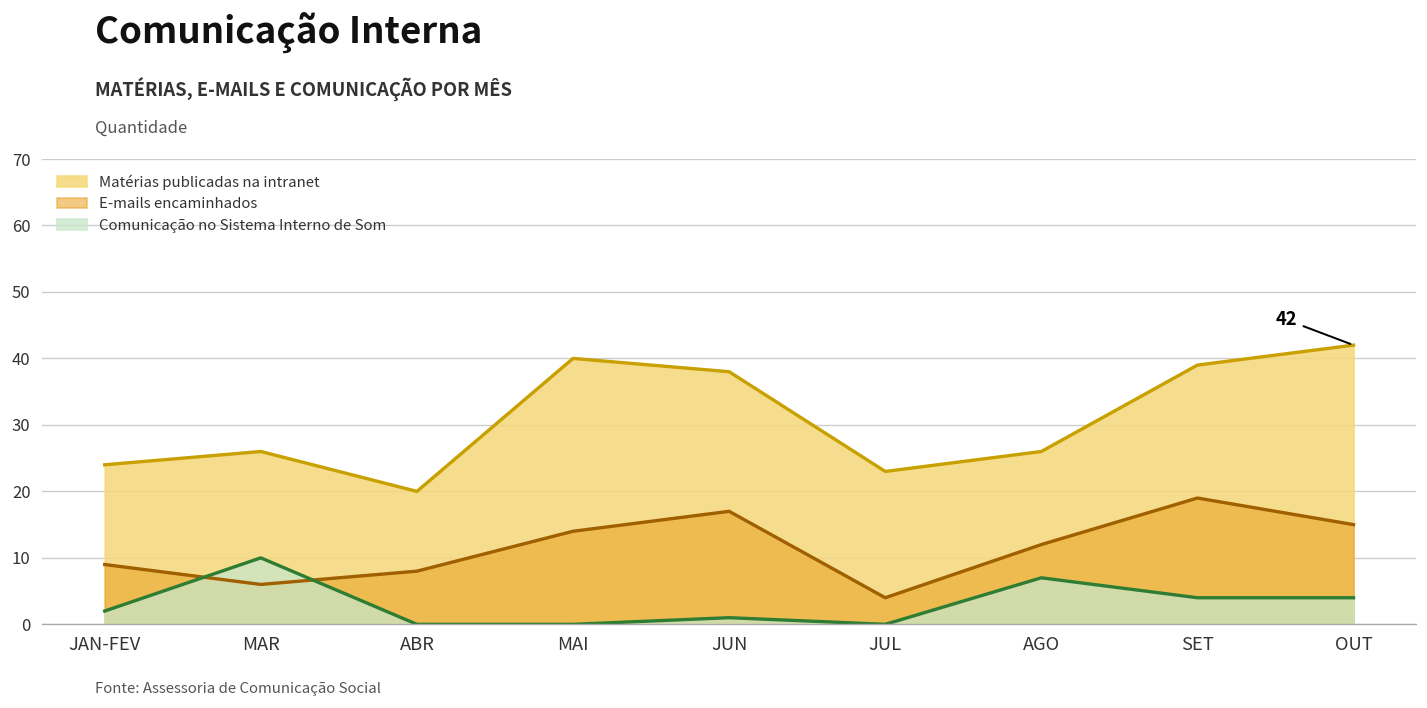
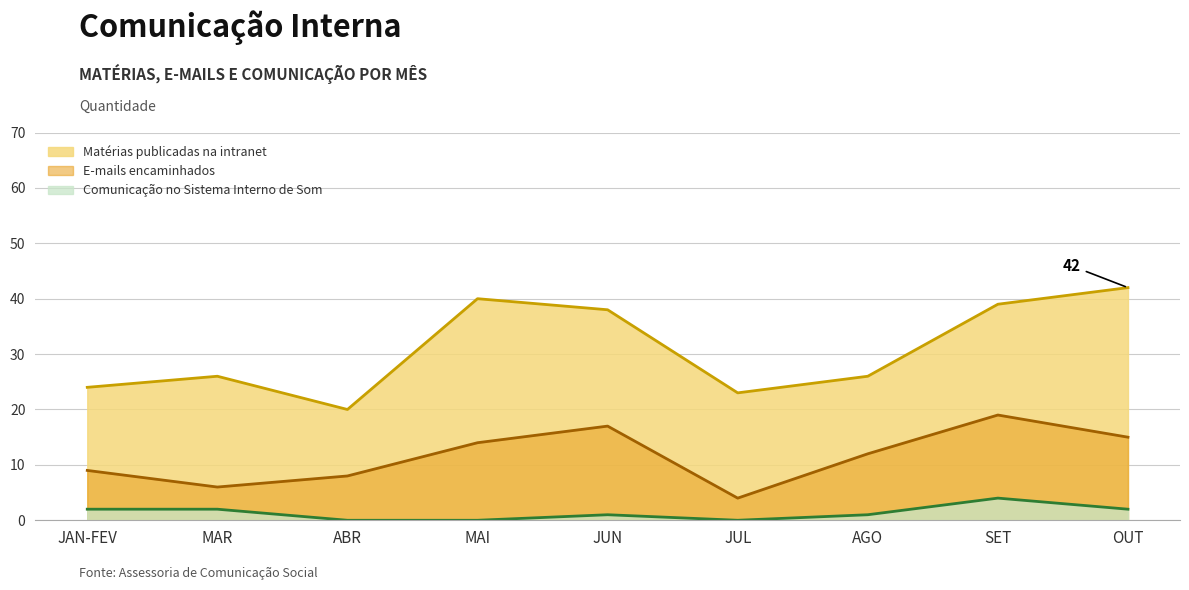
Comunicação no Sistema Interno de Som, MAR: 10 -> 2
Comunicação no Sistema Interno de Som, AGO: 7 -> 1
Comunicação no Sistema Interno de Som, OUT: 4 -> 2
